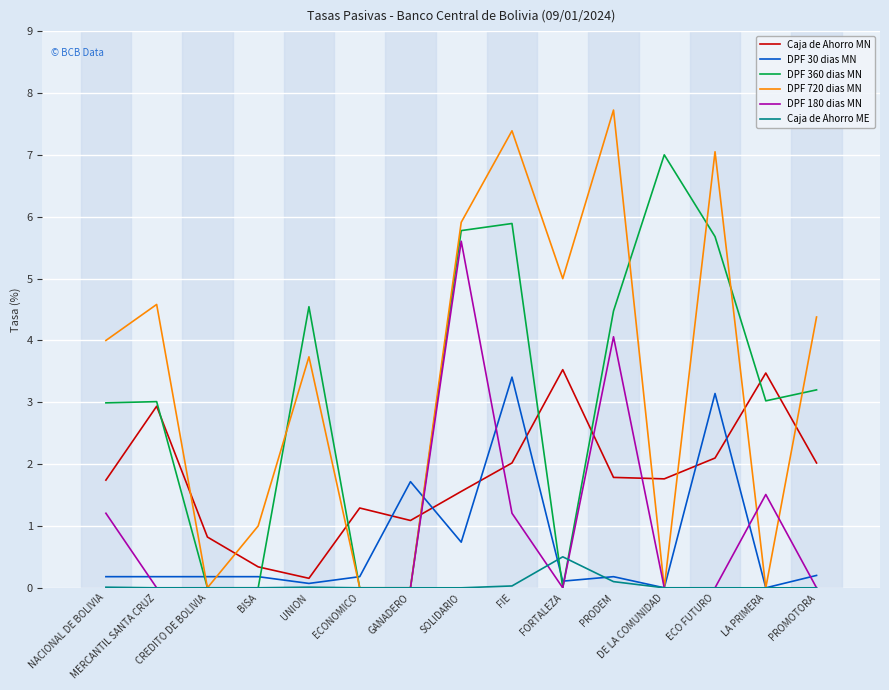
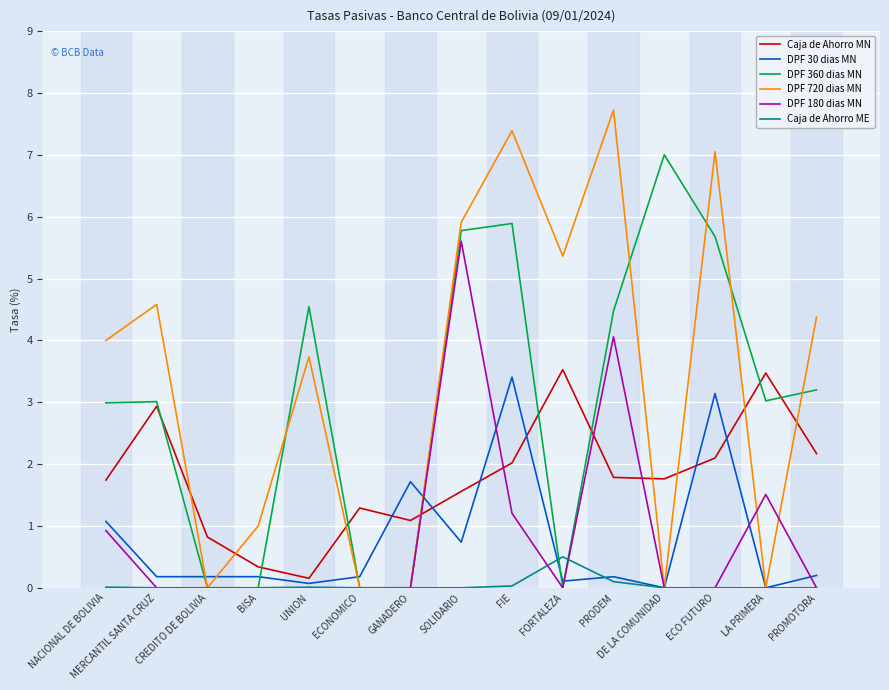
DPF 30 dias MN, NACIONAL DE BOLIVIA: 0.2 -> 1.1
DPF 180 dias MN, NACIONAL DE BOLIVIA: 1.2 -> 0.9
DPF 720 dias MN, FORTALEZA: 5.0 -> 5.4
Caja de Ahorro MN, PROMOTORA: 2.0 -> 2.2
